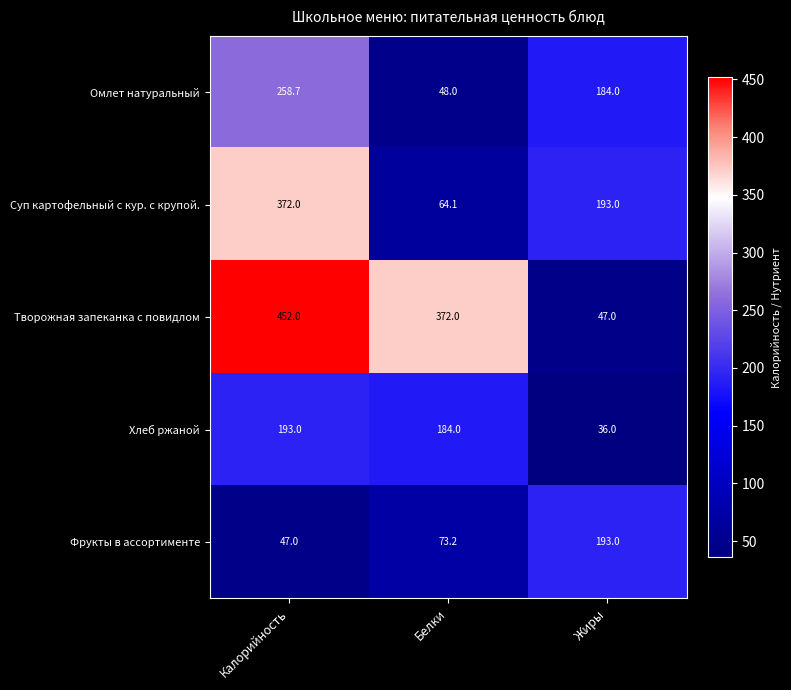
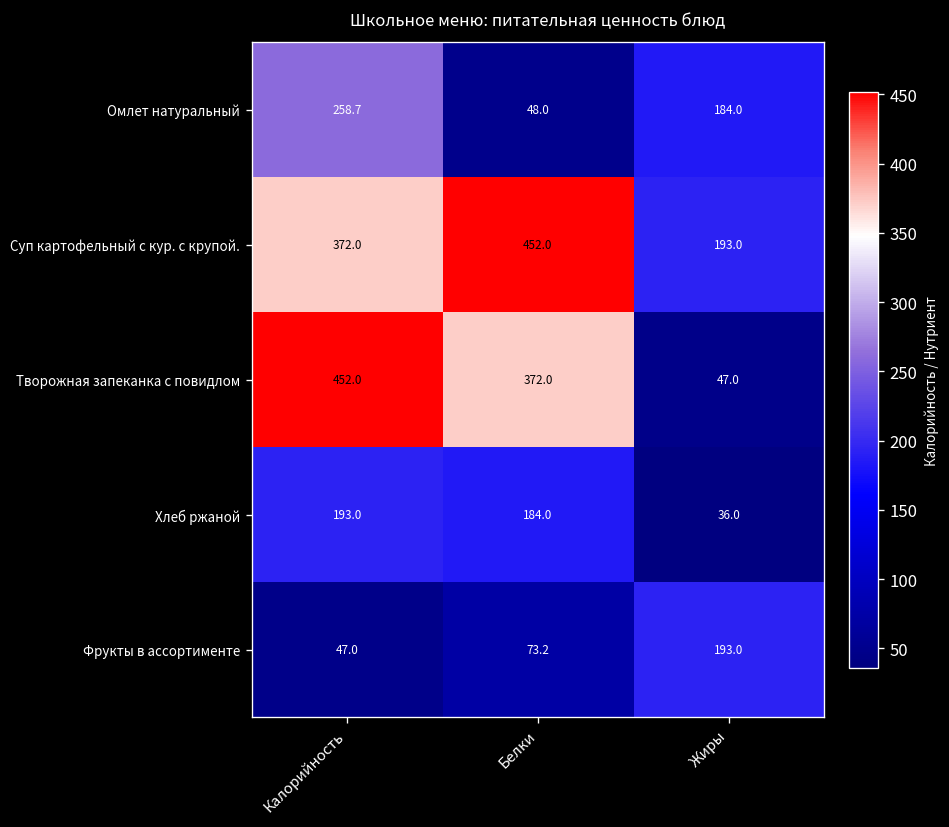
Суп картофельный с кур. с крупой., Белки: 64.1 -> 452.0
